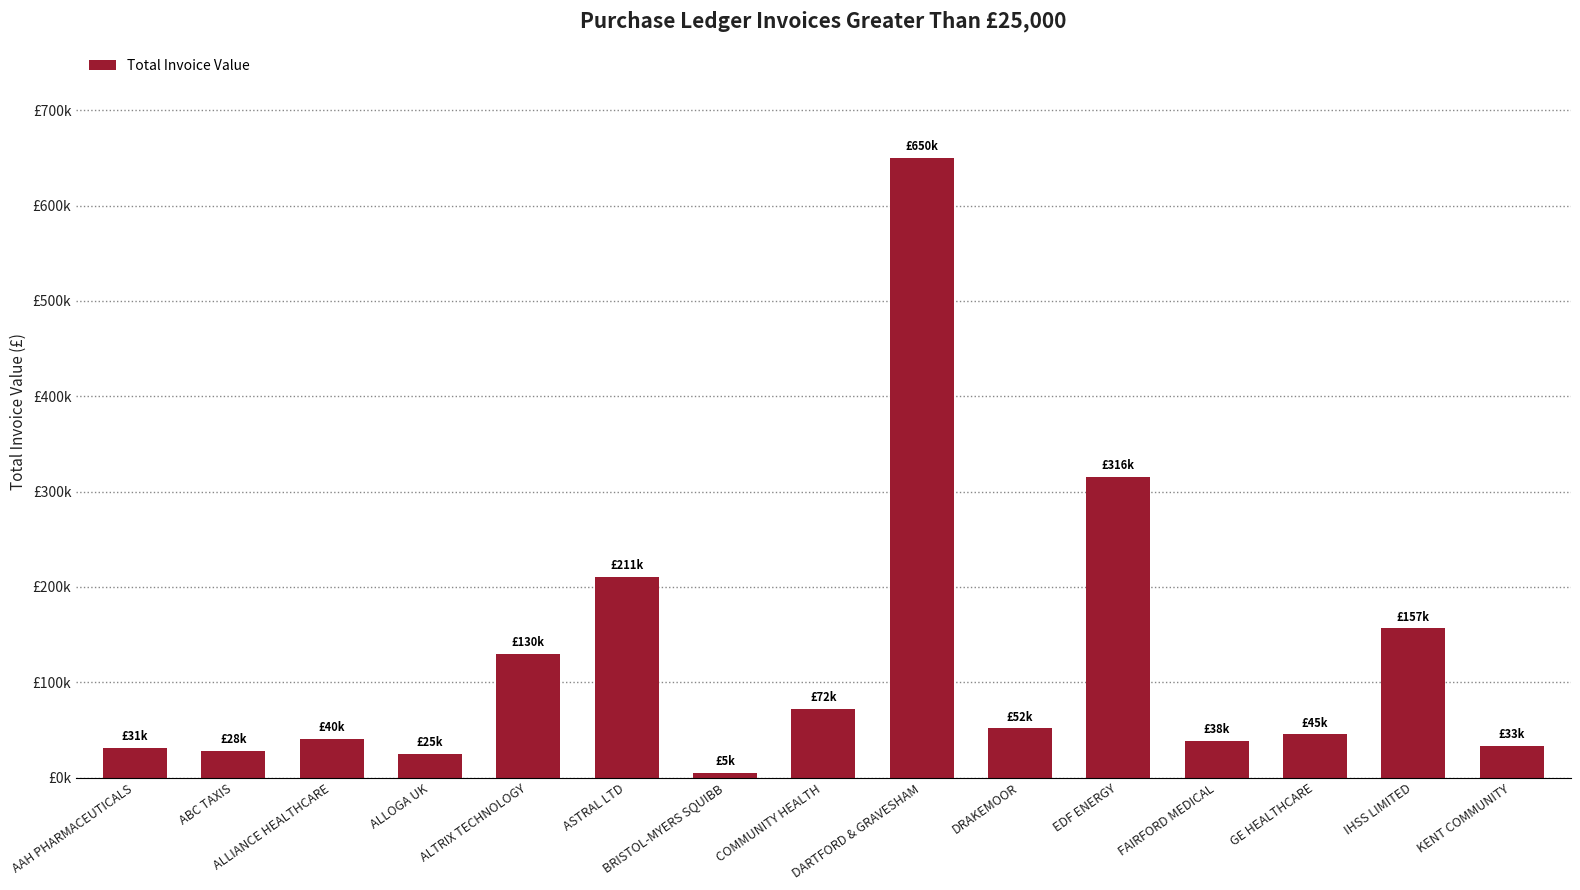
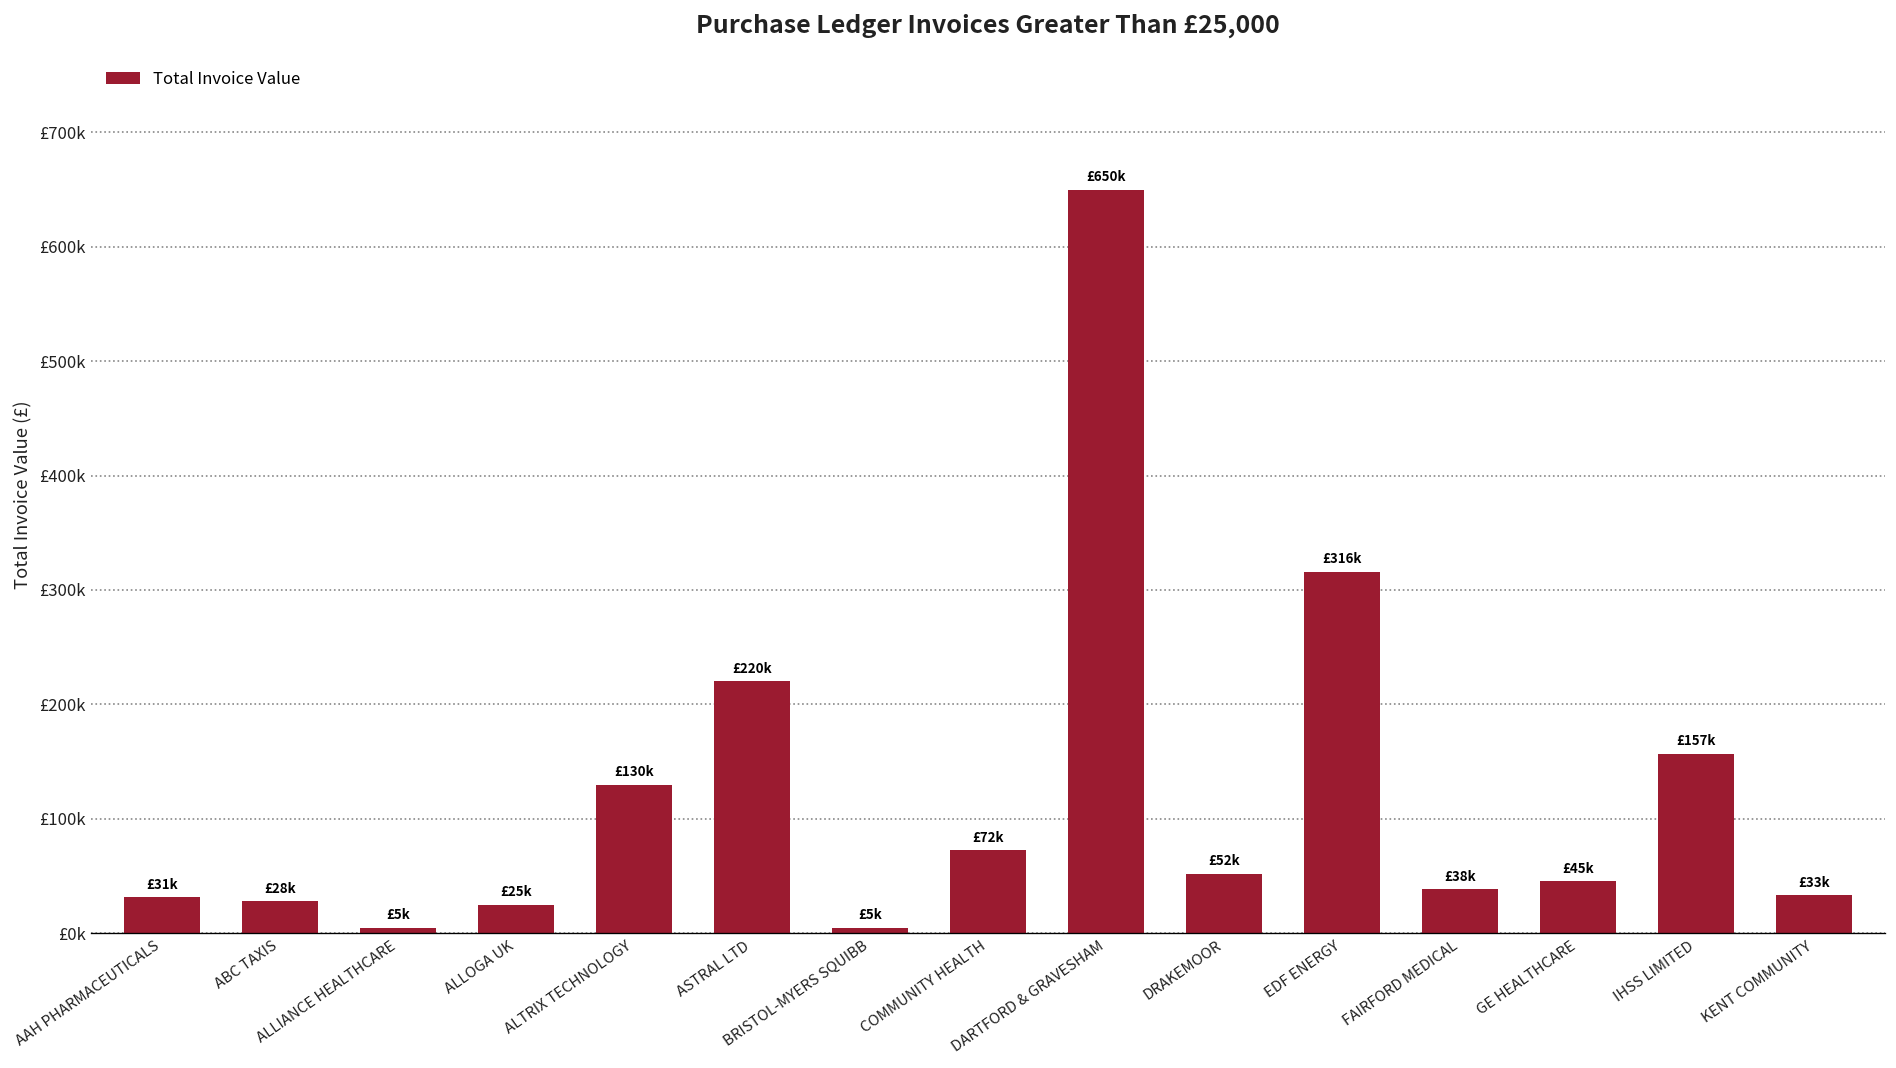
ALLIANCE HEALTHCARE: £40k -> £5k
ASTRAL LTD: £211k -> £220k
